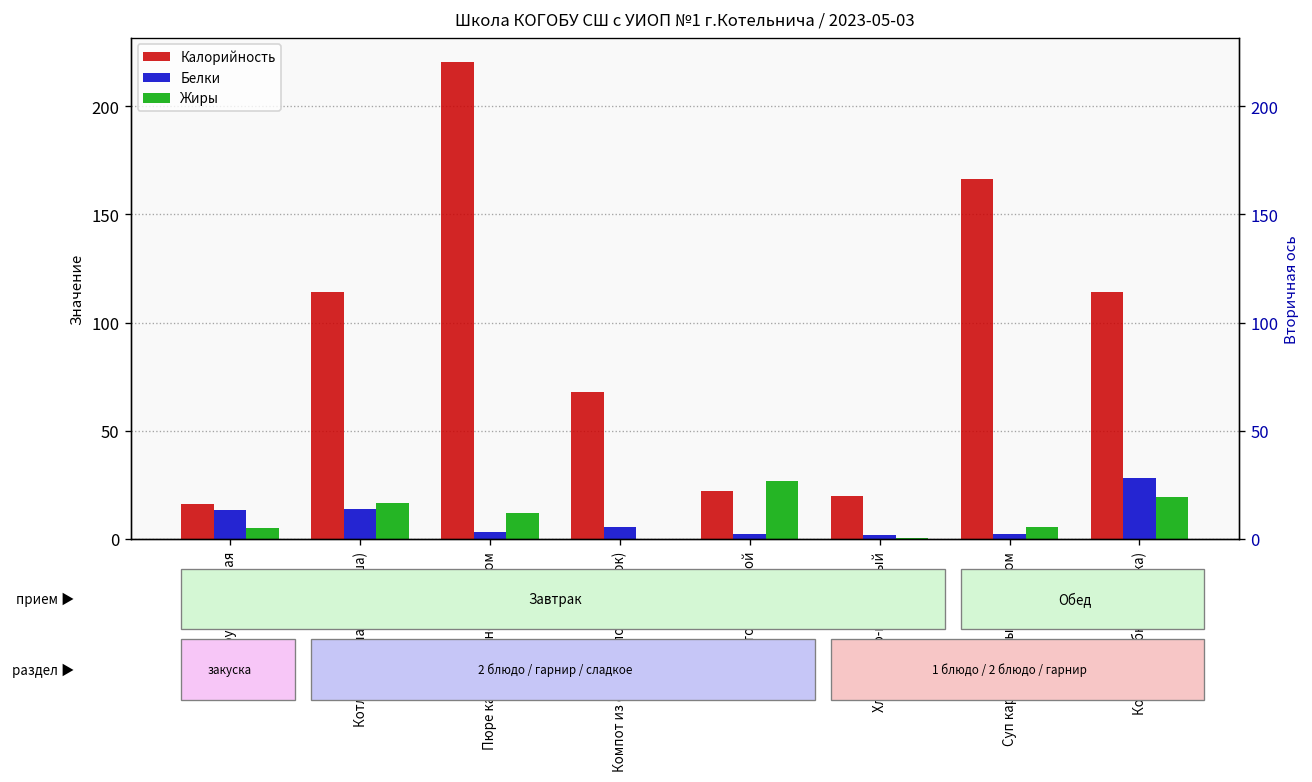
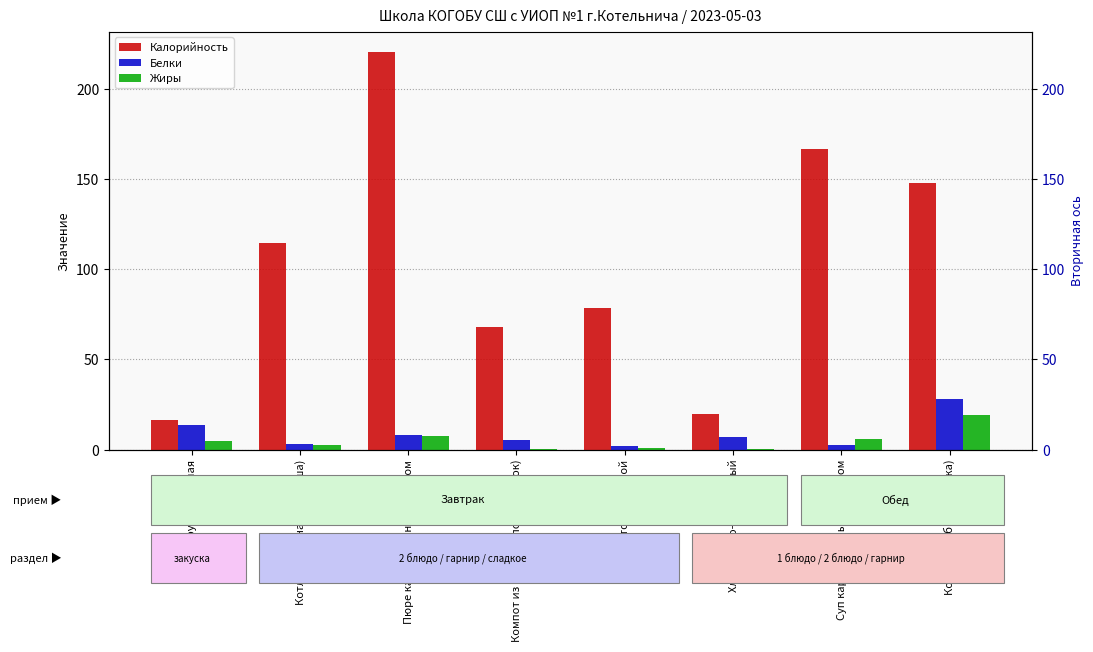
Белки, Котлета рыбная (горбуша): 14 -> 3
Жиры, Котлета рыбная (горбуша): 17 -> 3
Белки, Пюре картофельное с маслом: 3 -> 8
Жиры, Пюре картофельное с маслом: 12 -> 7
Калорийность, Батон нарезной: 22 -> 79
Жиры, Батон нарезной: 27 -> 1
Белки, Хлеб ржано-пшеничный: 2 -> 7
Калорийность, Котлета рыбная (треска): 114 -> 148
